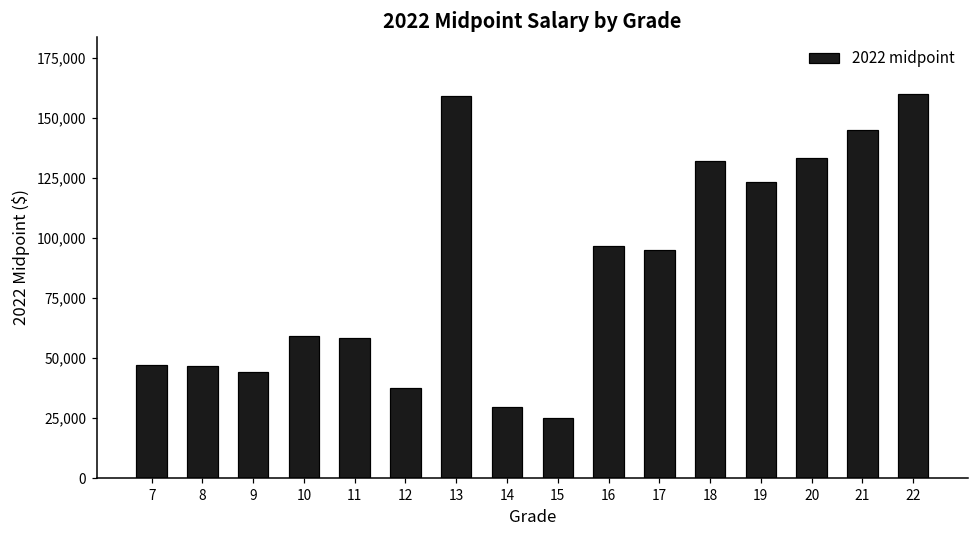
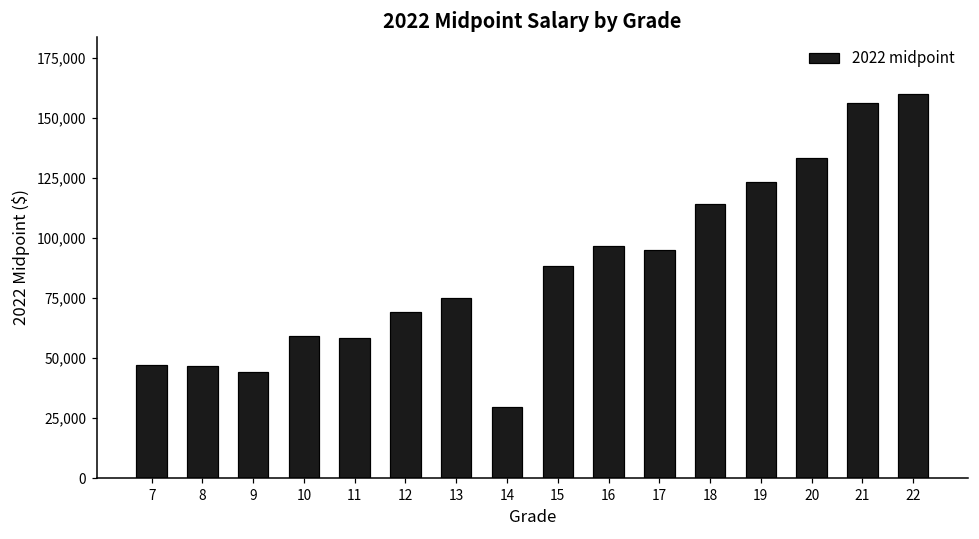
12: 38,000 -> 69,000
13: 159,000 -> 75,000
15: 25,000 -> 89,000
18: 132,000 -> 114,000
21: 145,000 -> 156,000
